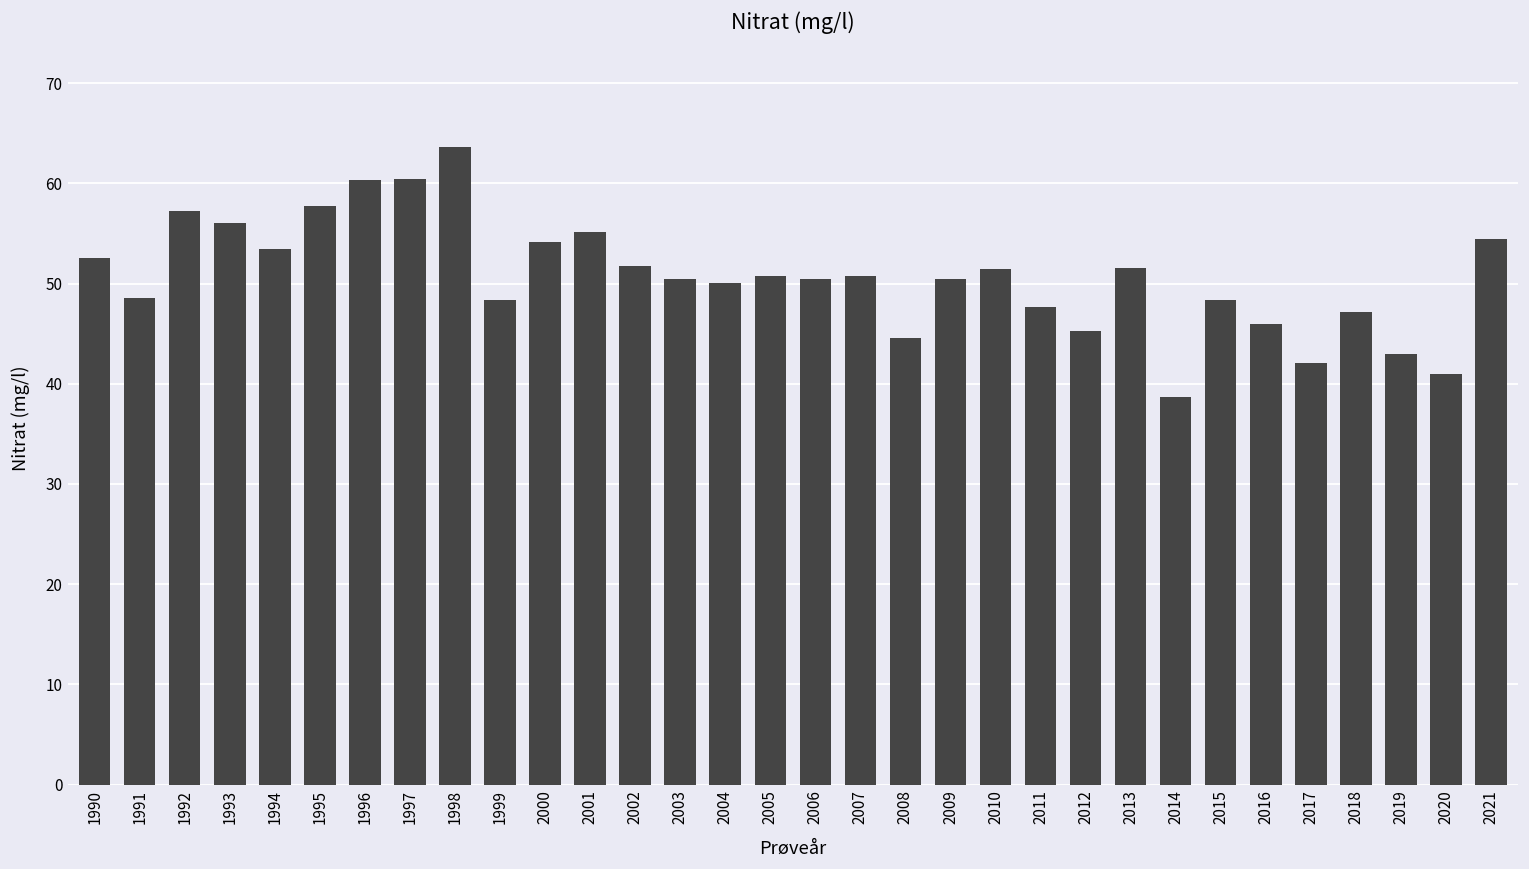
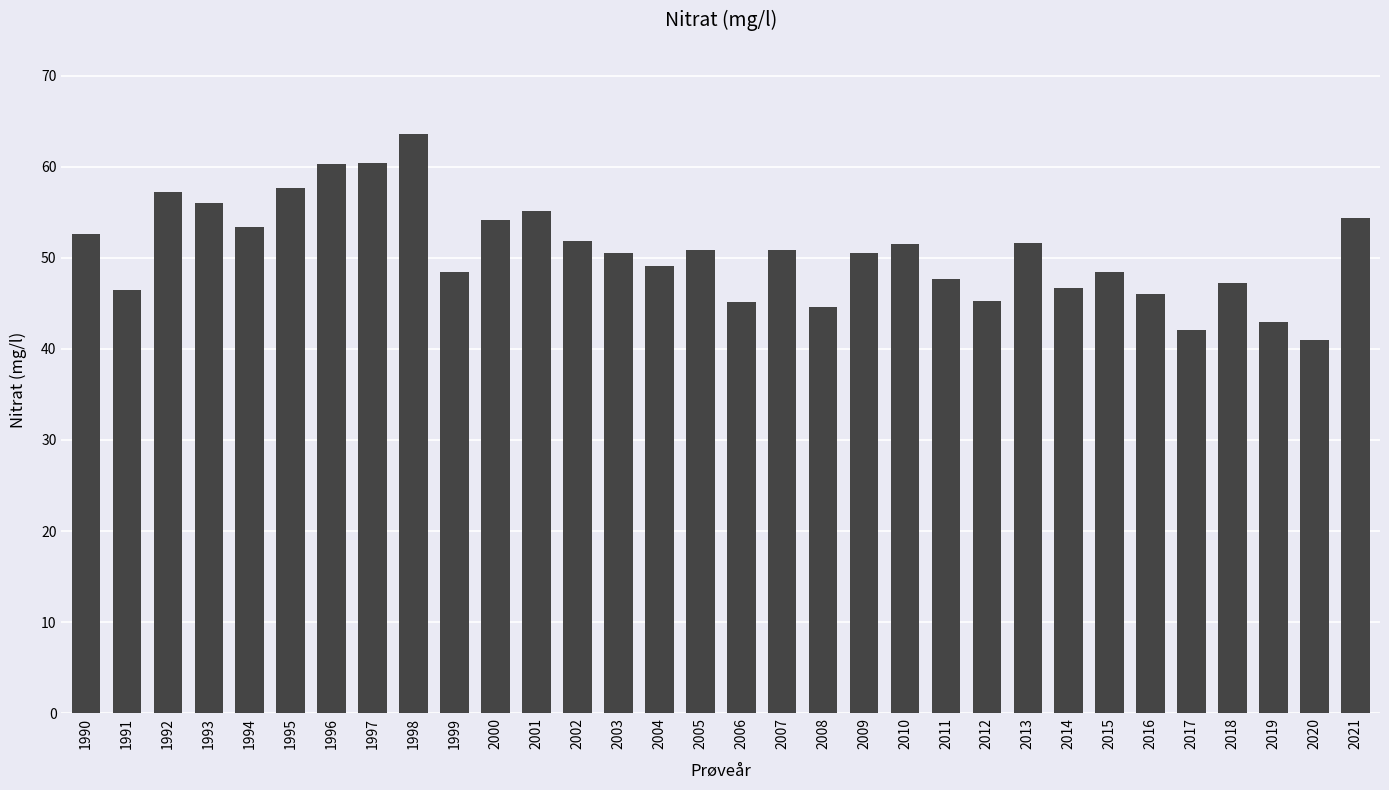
1991: 49 -> 47
2004: 50 -> 49
2006: 51 -> 45
2014: 39 -> 47
